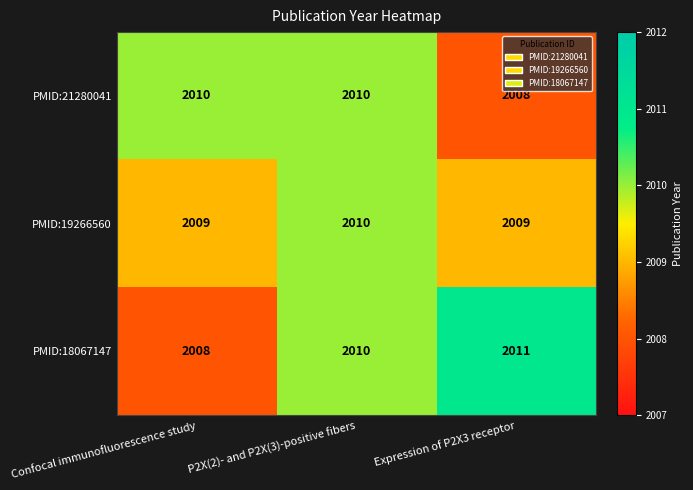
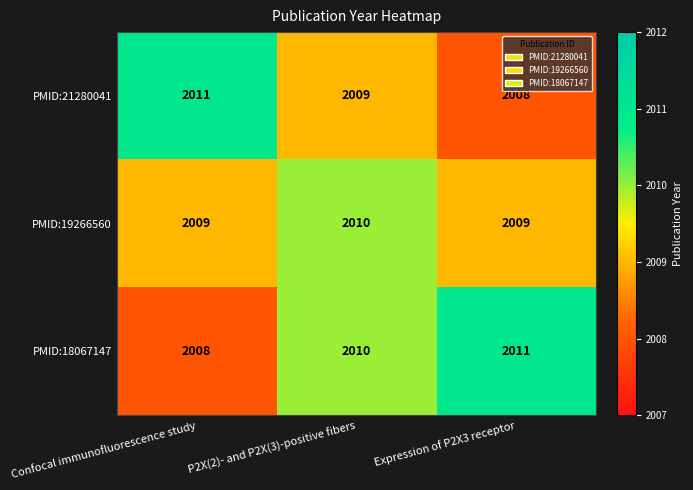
PMID:21280041, Confocal immunofluorescence study: 2010 -> 2011
PMID:21280041, P2X(2)- and P2X(3)-positive fibers: 2010 -> 2009
